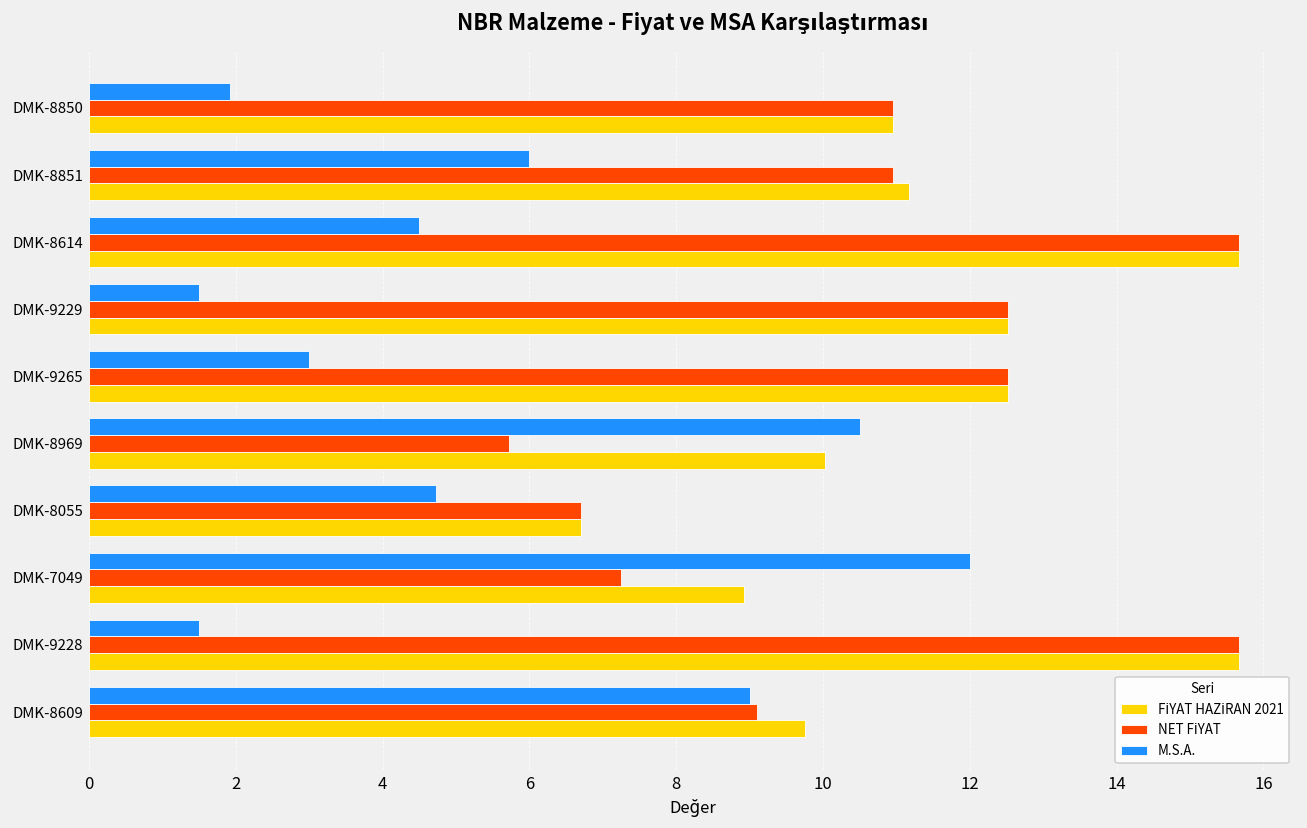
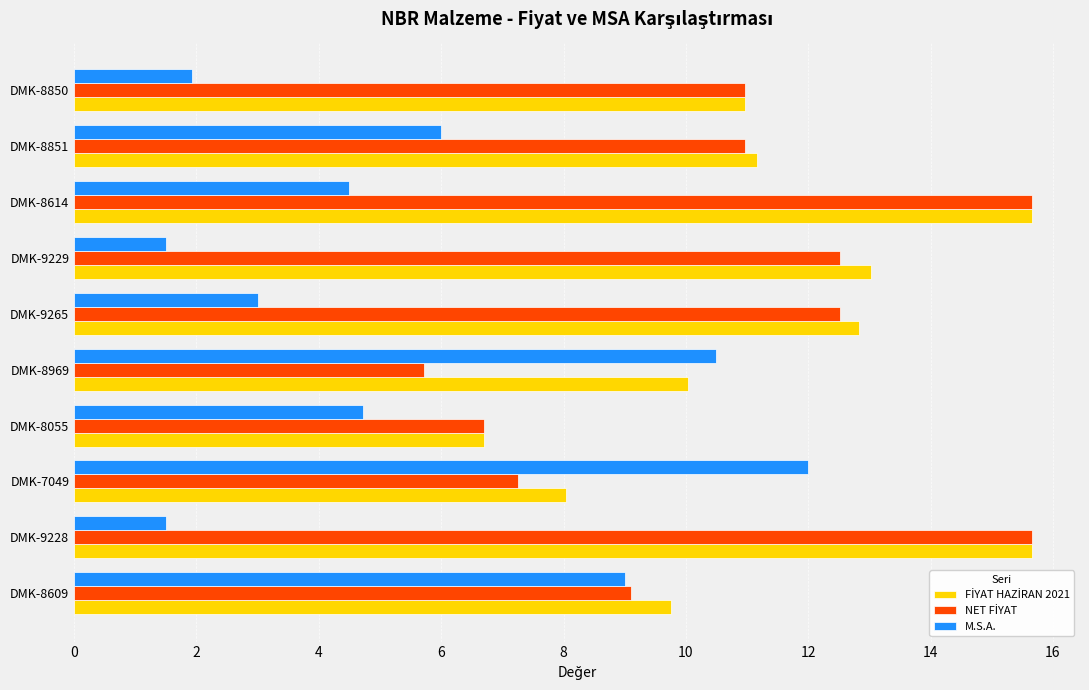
FİYAT HAZİRAN 2021, DMK-9229: 12.5 -> 13.0
FİYAT HAZİRAN 2021, DMK-9265: 12.5 -> 12.8
FİYAT HAZİRAN 2021, DMK-7049: 8.9 -> 8.0
